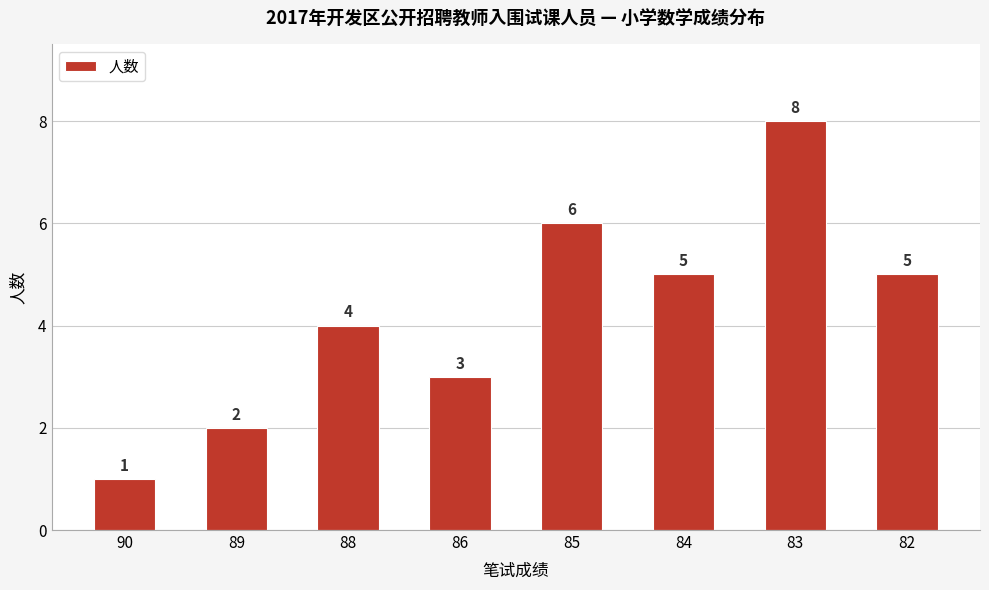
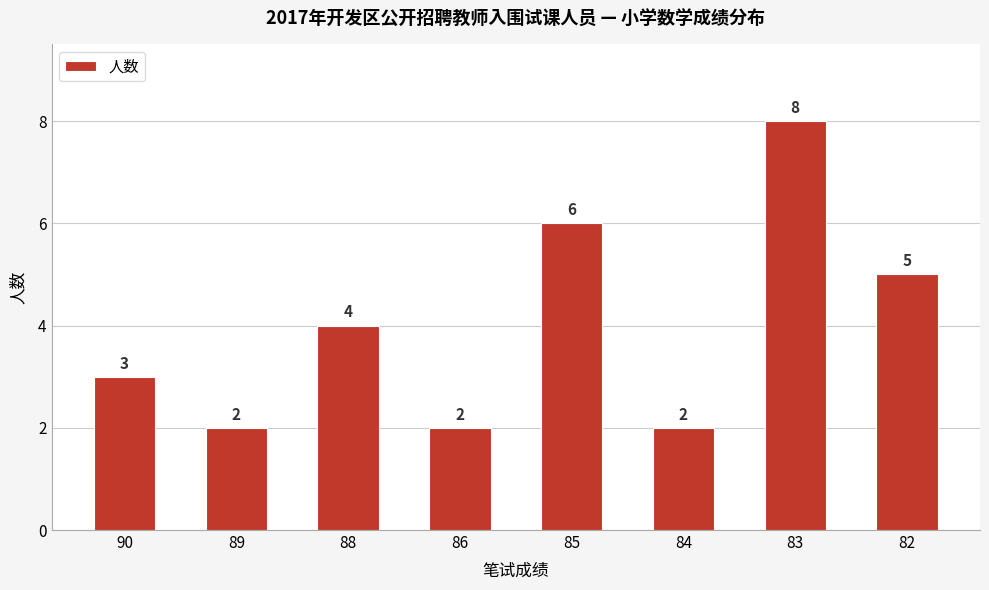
90: 1 -> 3
86: 3 -> 2
84: 5 -> 2
